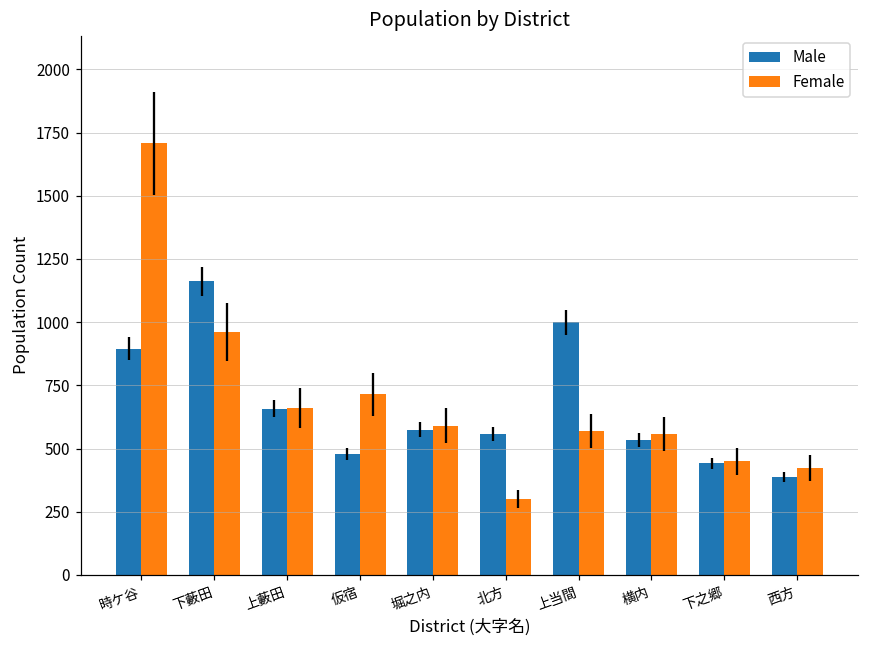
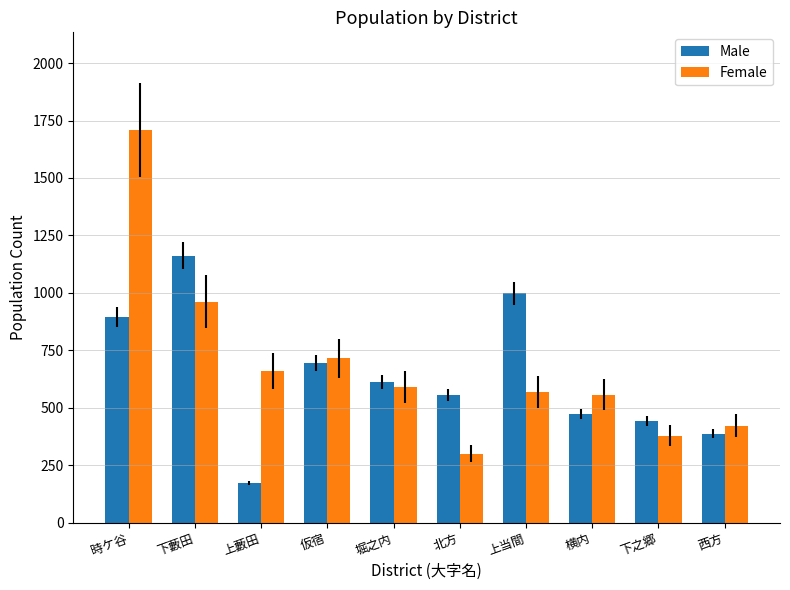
Male, 上藪田: 660 -> 170
Male, 仮宿: 480 -> 700
Male, 堀之内: 580 -> 610
Male, 横内: 530 -> 470
Female, 下之郷: 450 -> 380
